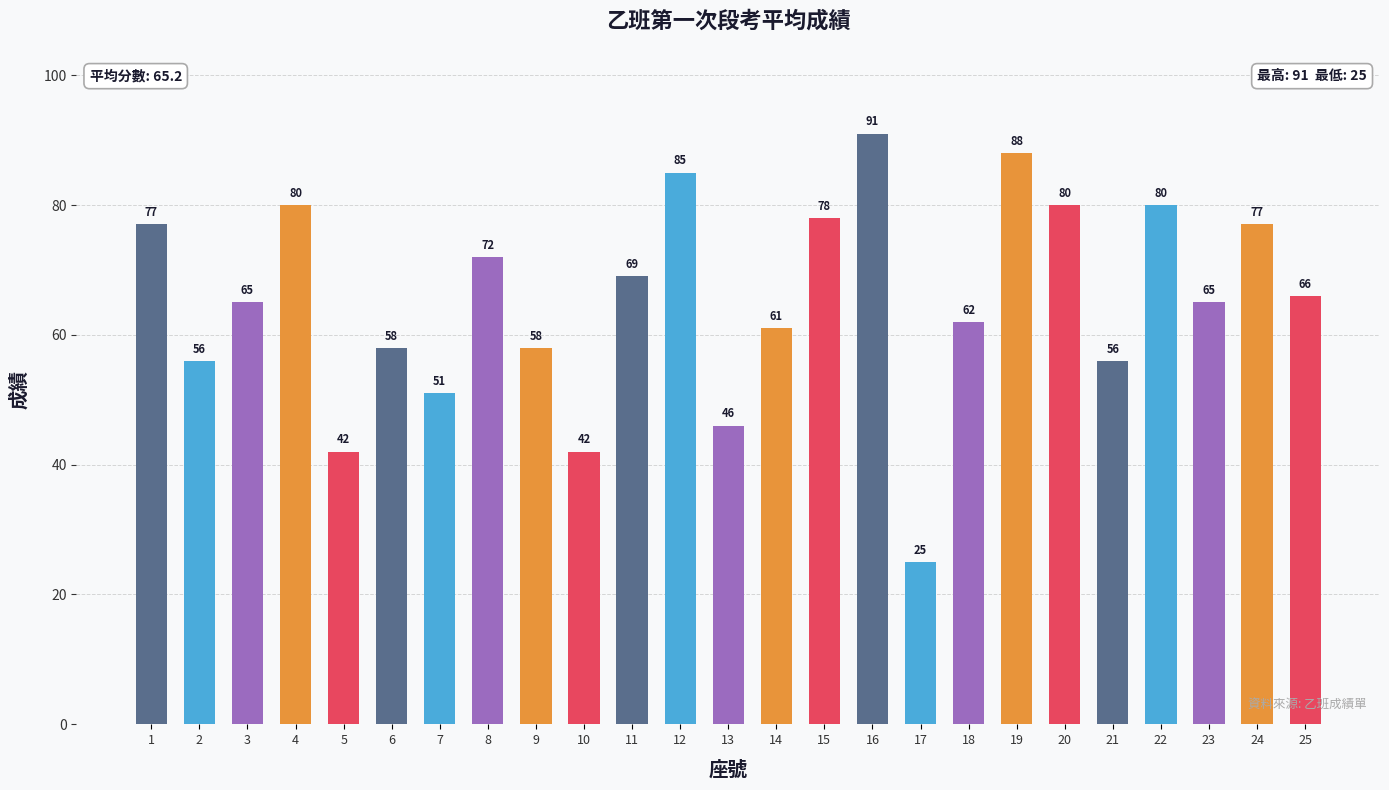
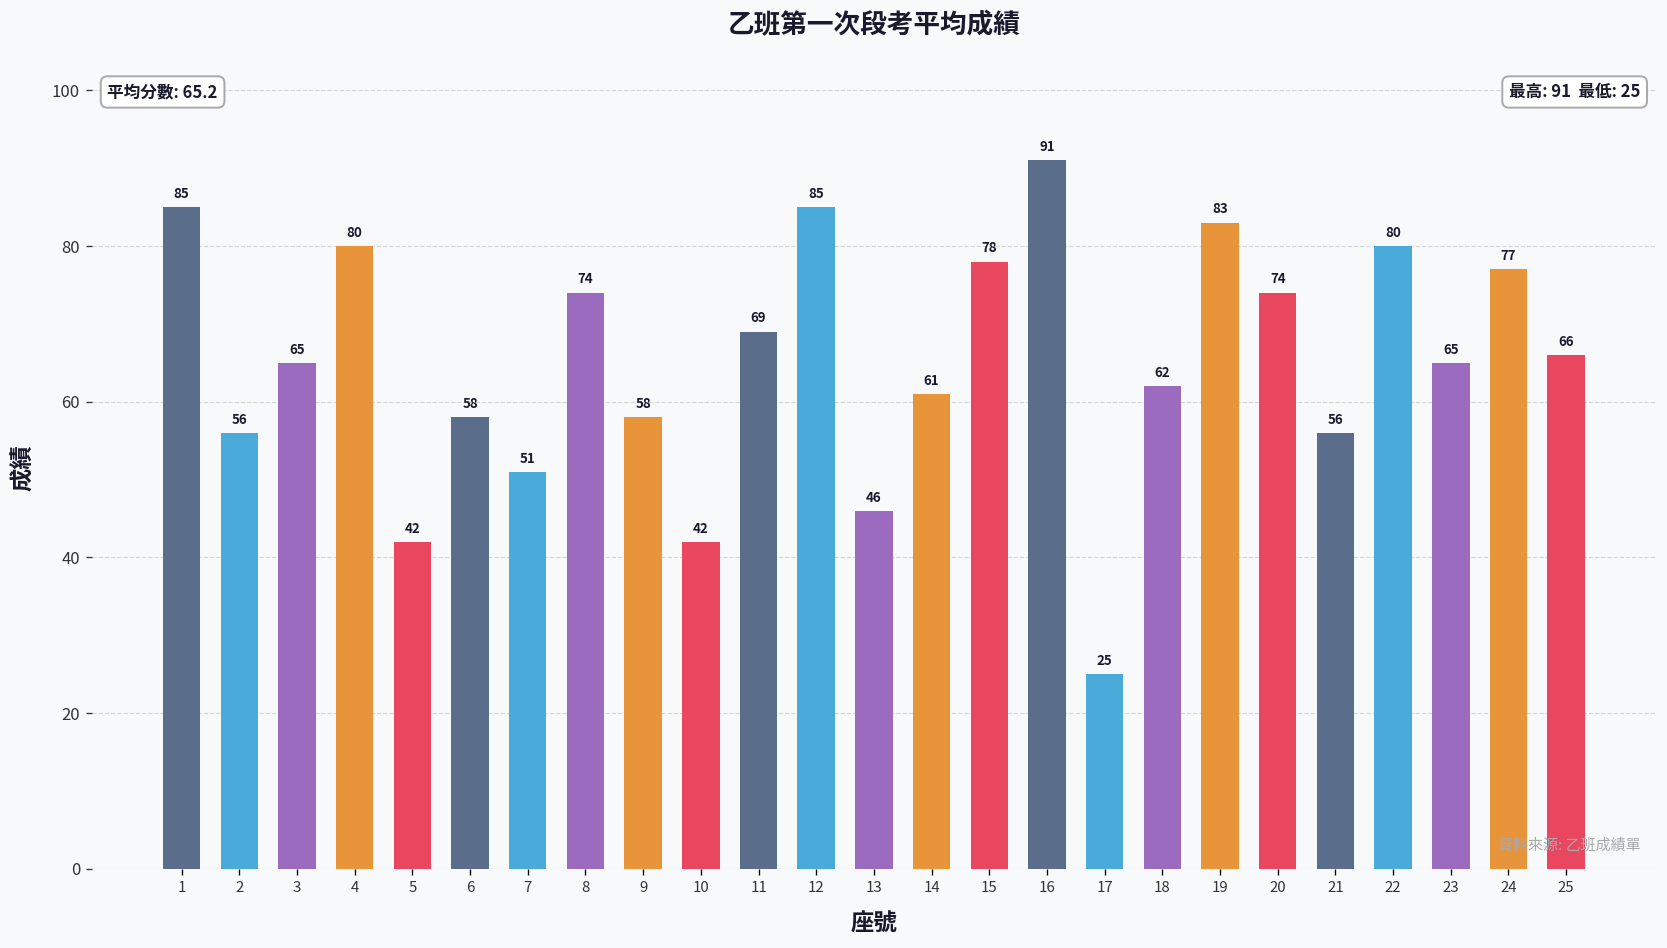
1: 77 -> 85
8: 72 -> 74
19: 88 -> 83
20: 80 -> 74
